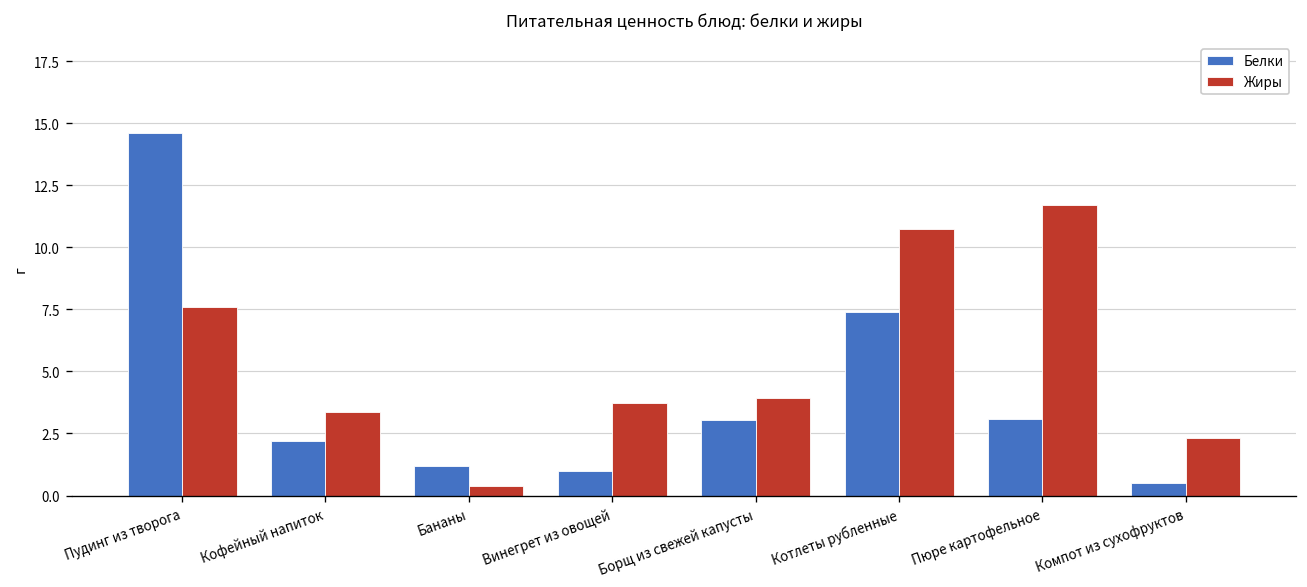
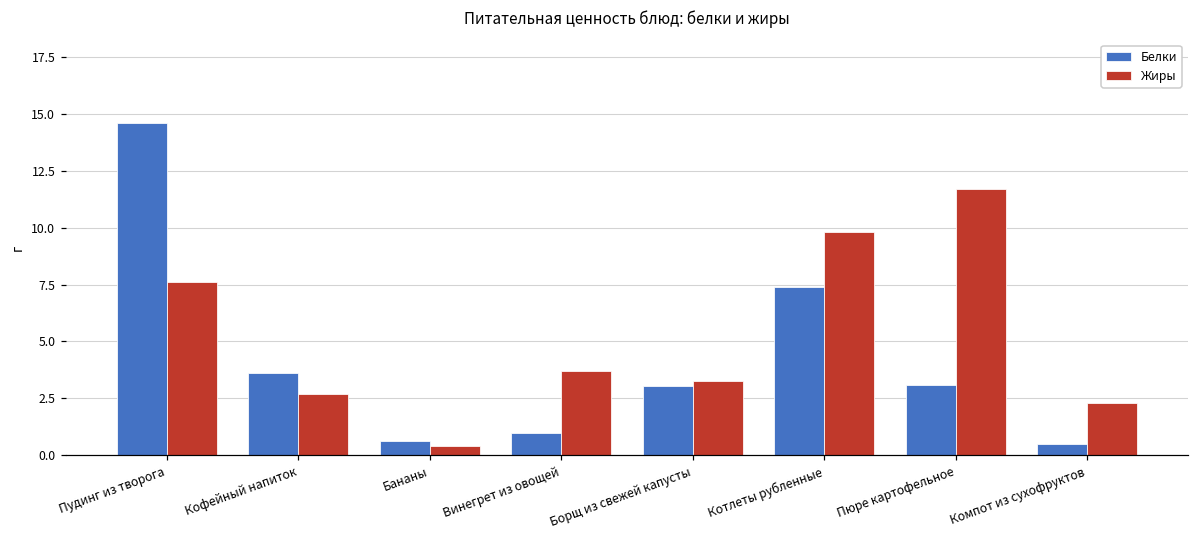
Белки, Кофейный напиток: 2.2 -> 3.6
Жиры, Кофейный напиток: 3.4 -> 2.7
Белки, Бананы: 1.2 -> 0.6
Жиры, Борщ из свежей капусты: 3.9 -> 3.3
Жиры, Котлеты рубленные: 10.7 -> 9.8
